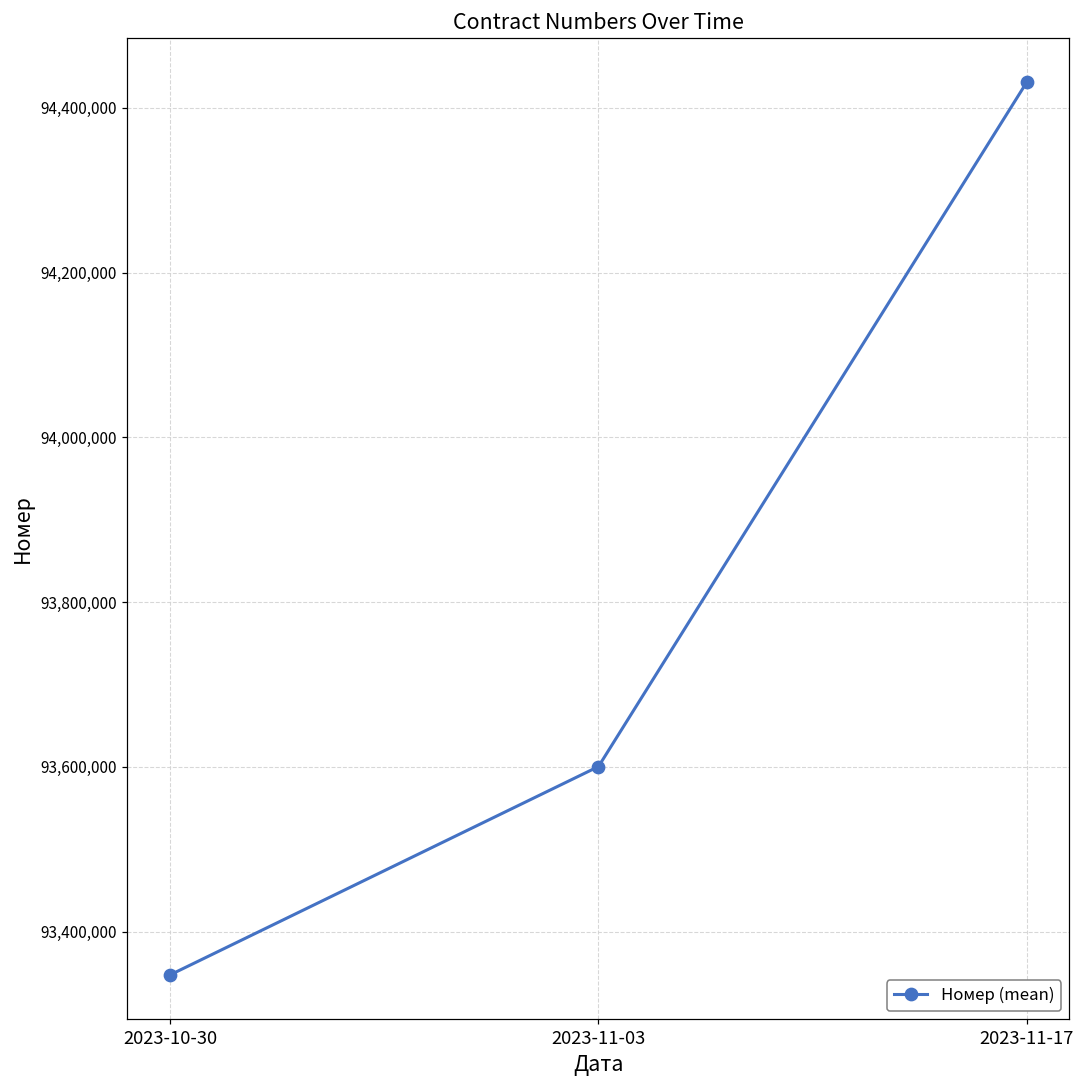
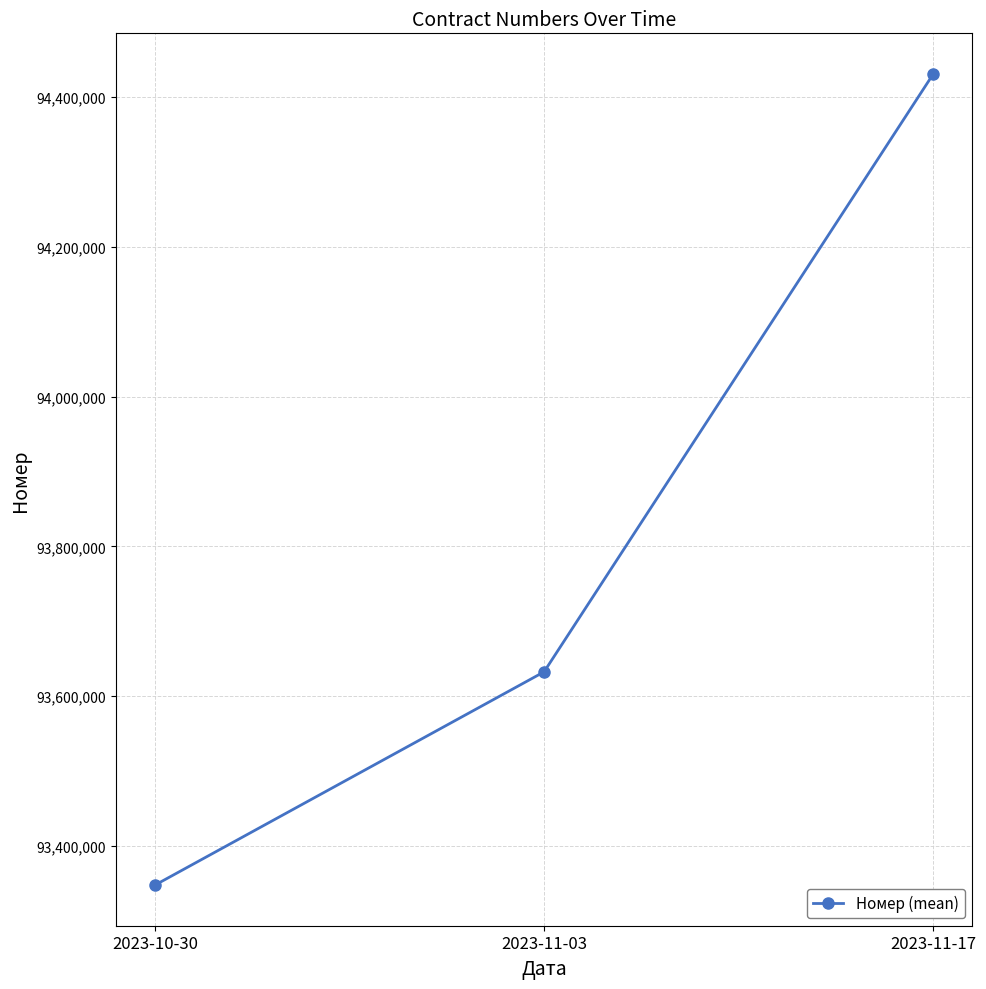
2023-11-03: 93,600,000 -> 93,630,000
